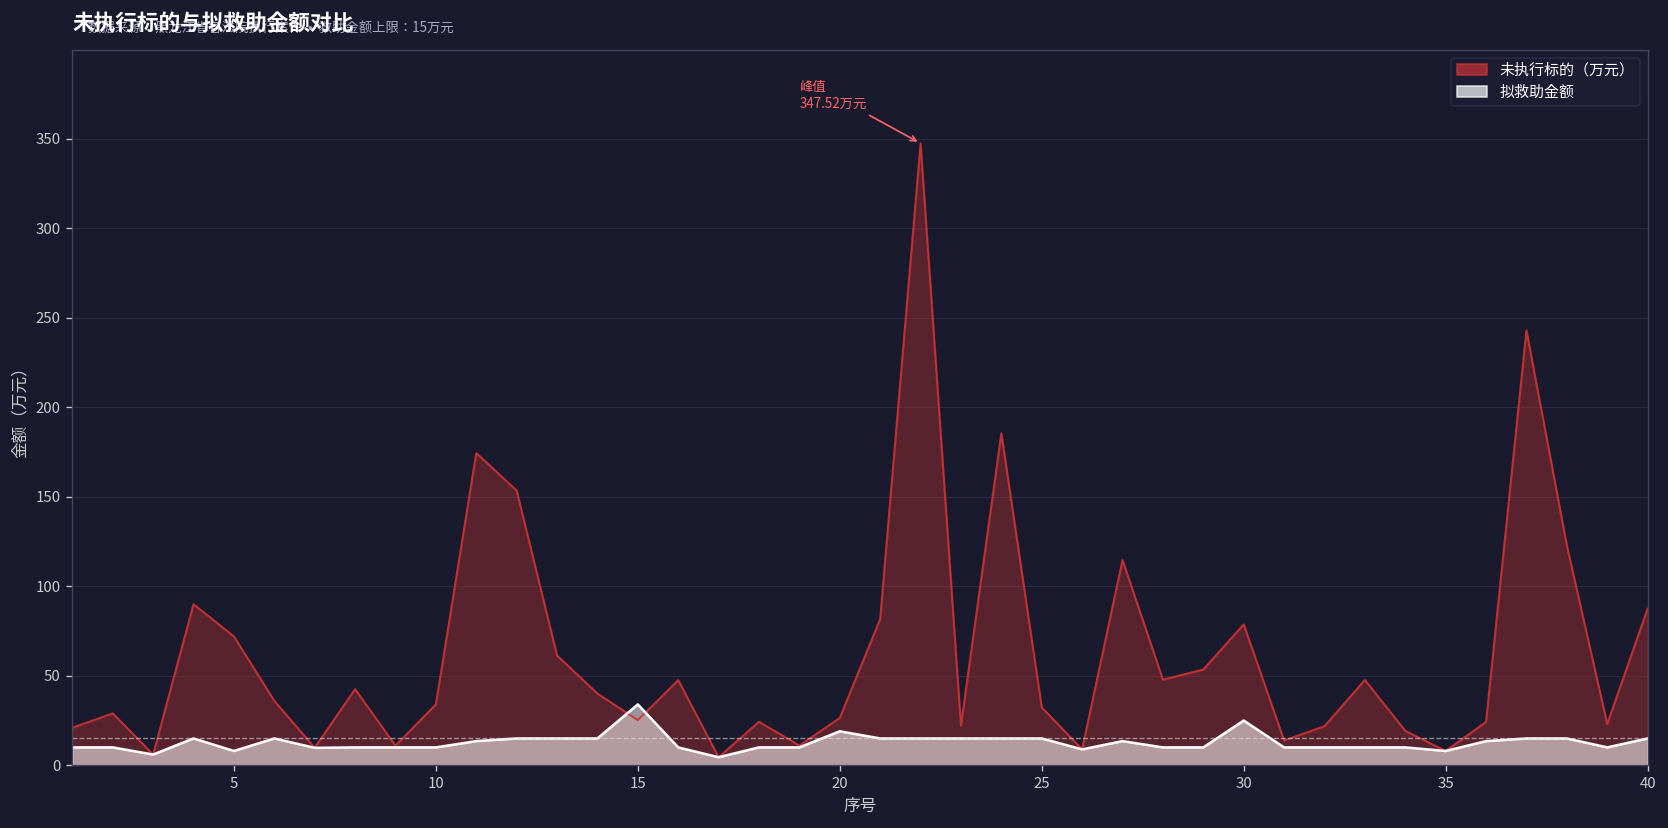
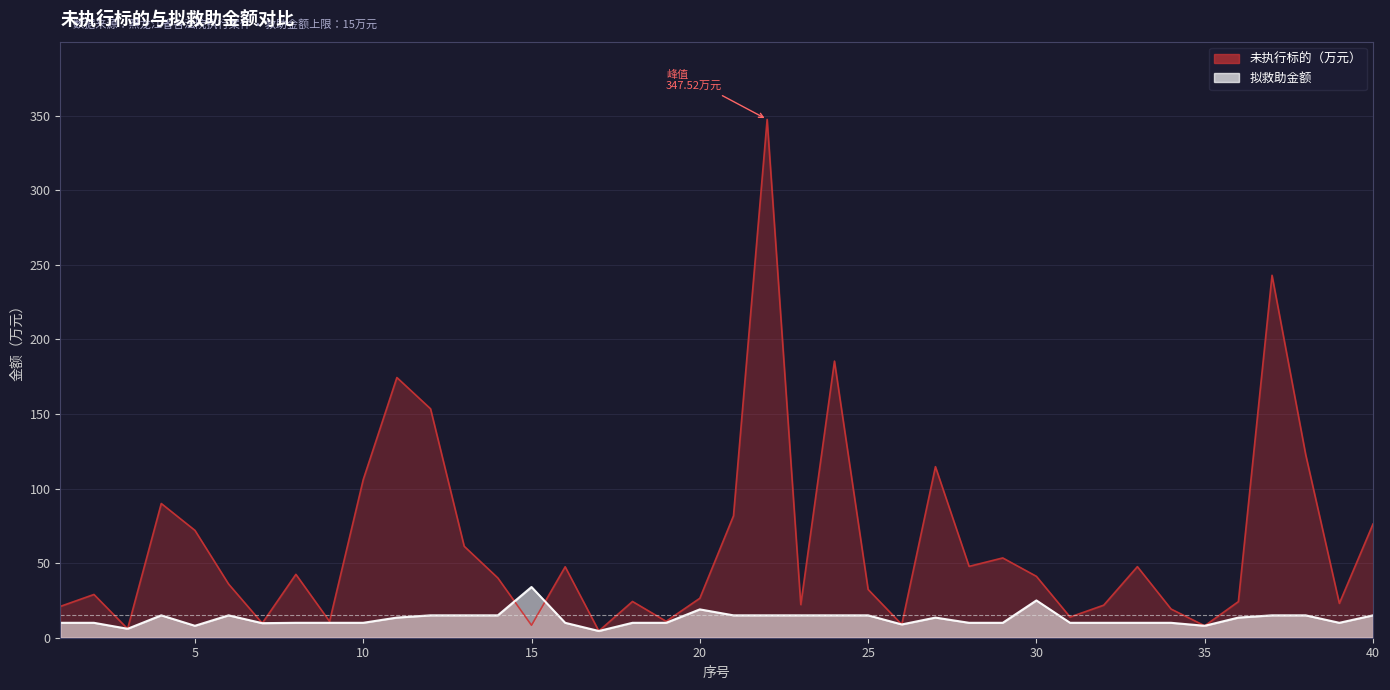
未执行标的（万元）, 10: 34 -> 106
未执行标的（万元）, 15: 25 -> 8
未执行标的（万元）, 30: 79 -> 41
未执行标的（万元）, 40: 88 -> 76
